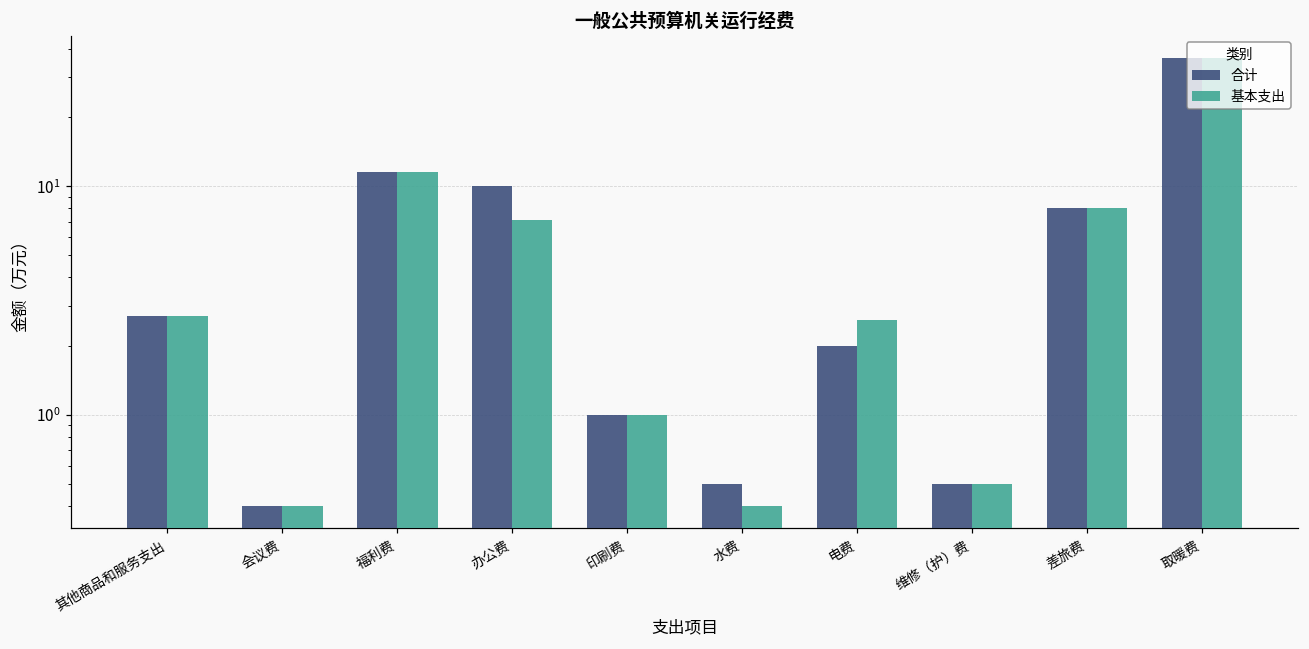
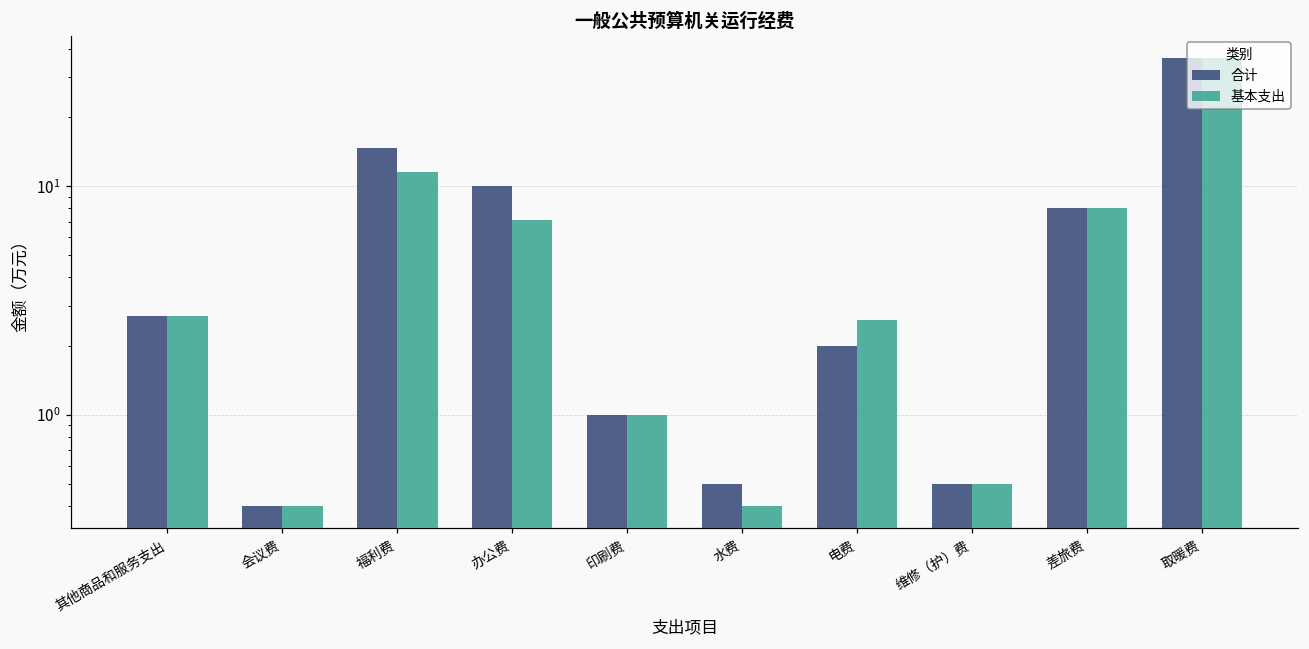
合计, 福利费: 12 -> 15
